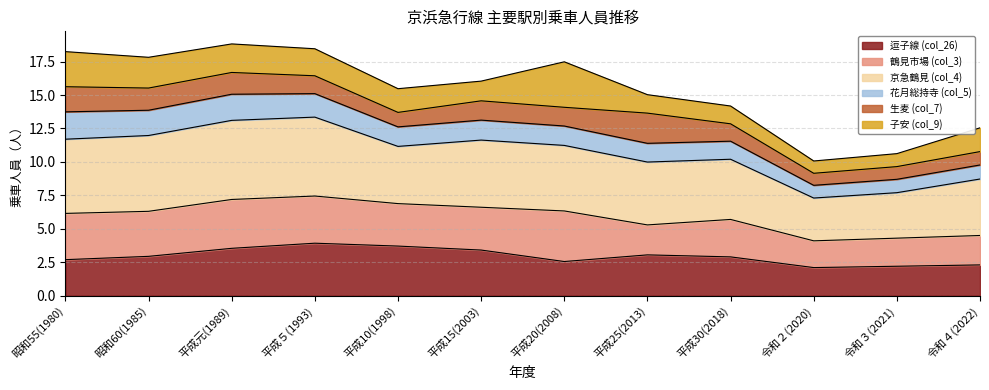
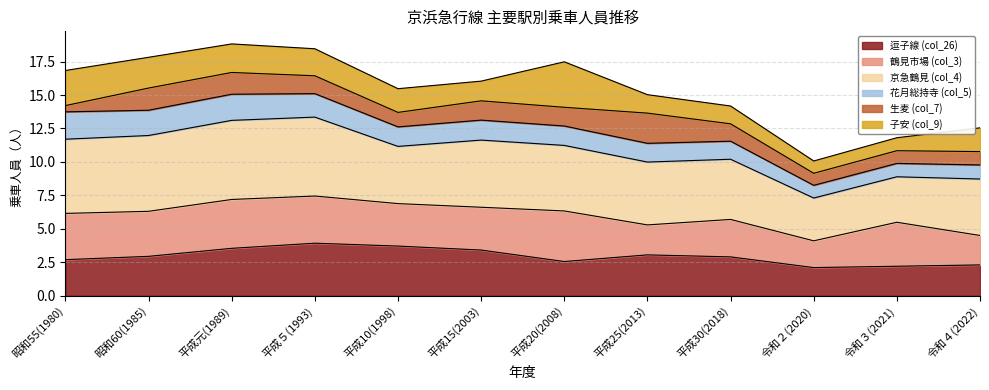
生麦 (col_7), 昭和55(1980): 1.9 -> 0.5
鶴見市場 (col_3), 令和３(2021): 2.1 -> 3.3
